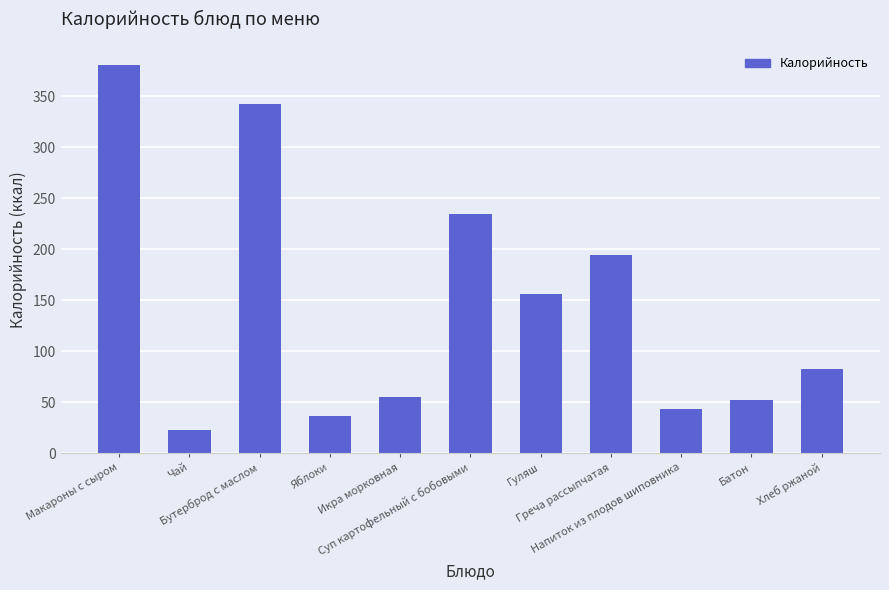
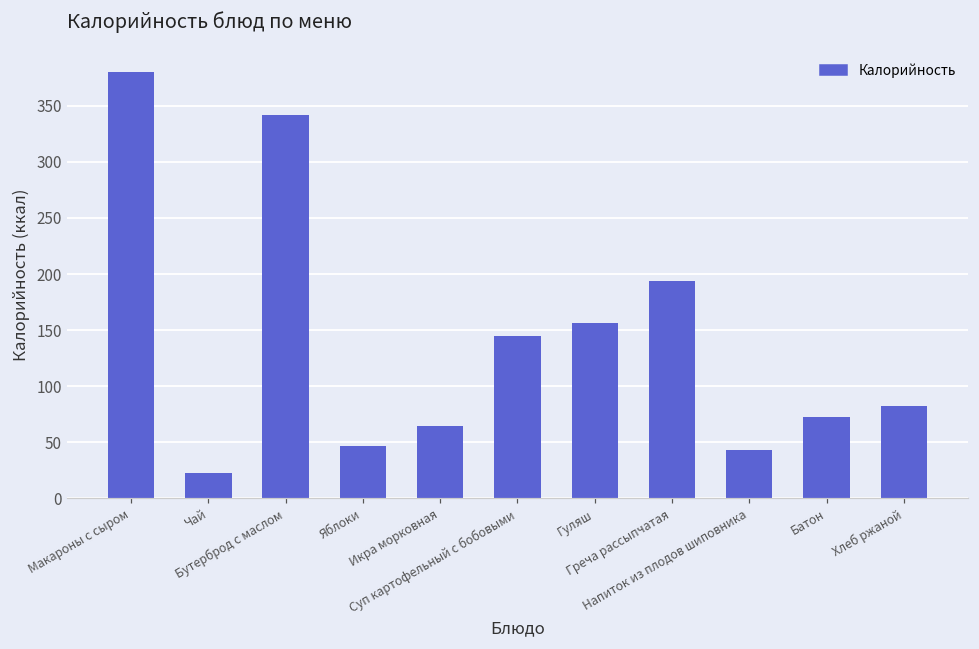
Яблоки: 36 -> 47
Икра морковная: 55 -> 65
Суп картофельный с бобовыми: 234 -> 145
Батон: 52 -> 73
